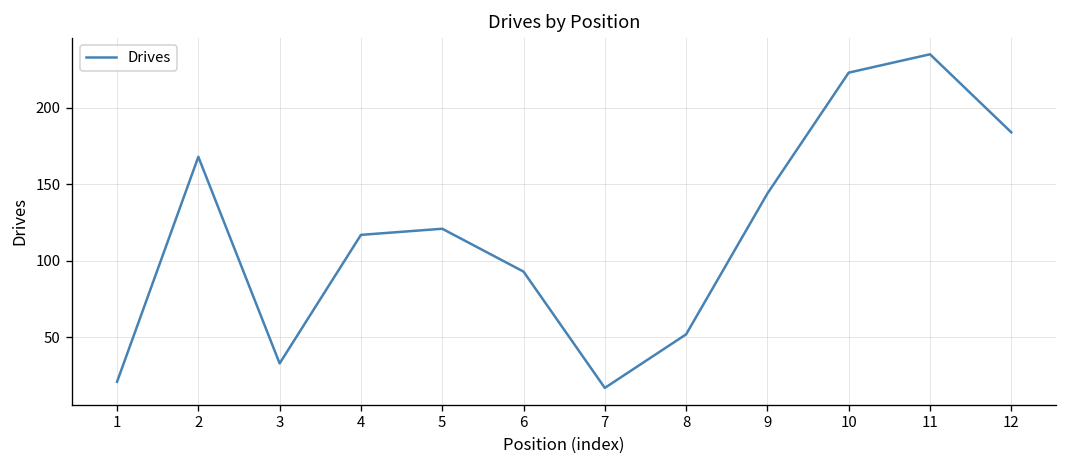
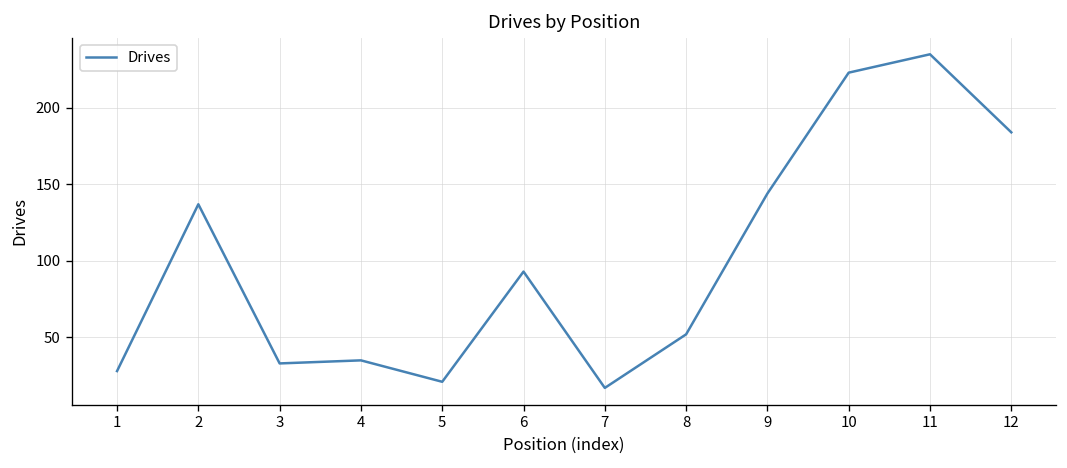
1: 21 -> 28
2: 168 -> 137
4: 117 -> 35
5: 121 -> 21
